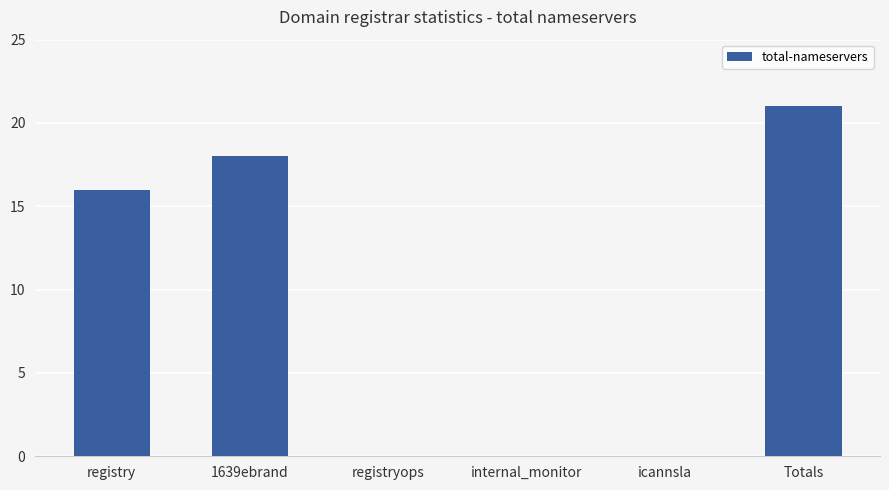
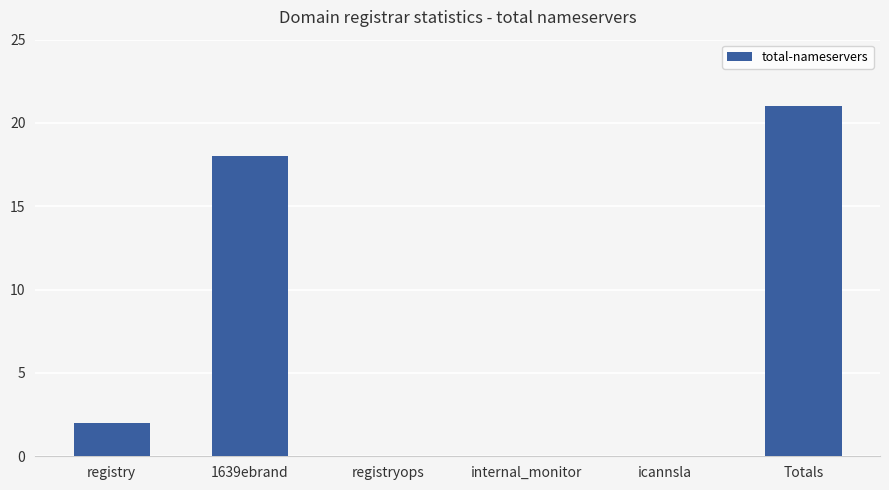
registry: 16 -> 2
